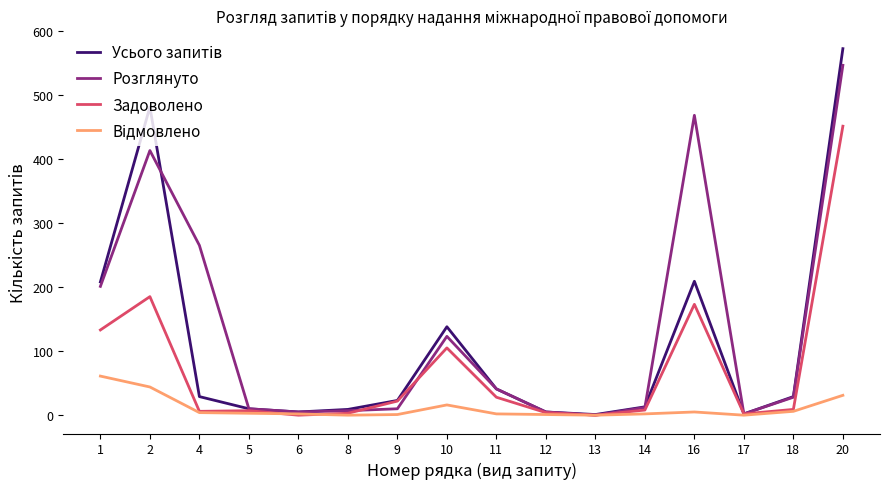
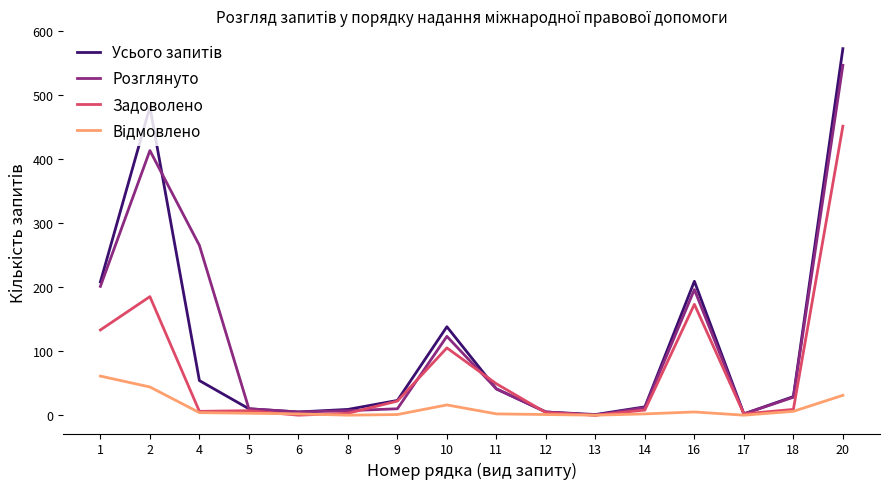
Усього запитів, 4: 30 -> 50
Задоволено, 11: 30 -> 50
Розглянуто, 16: 470 -> 200
